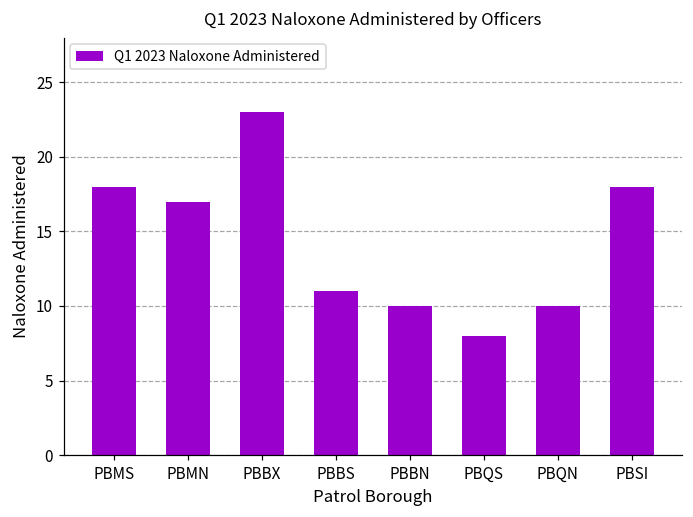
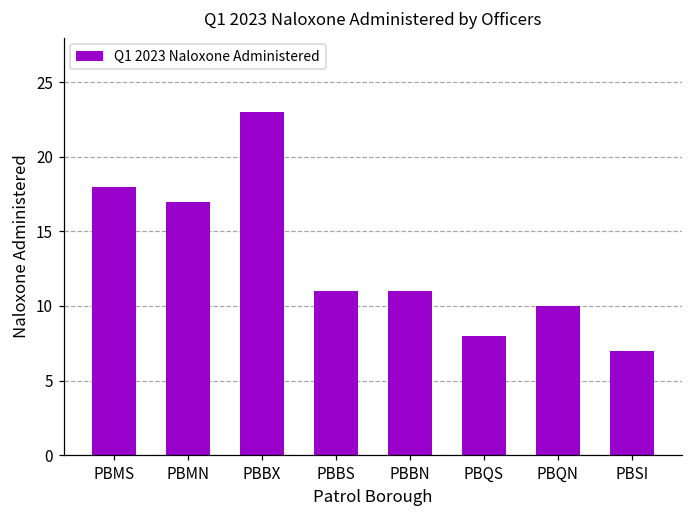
PBBN: 10 -> 11
PBSI: 18 -> 7
